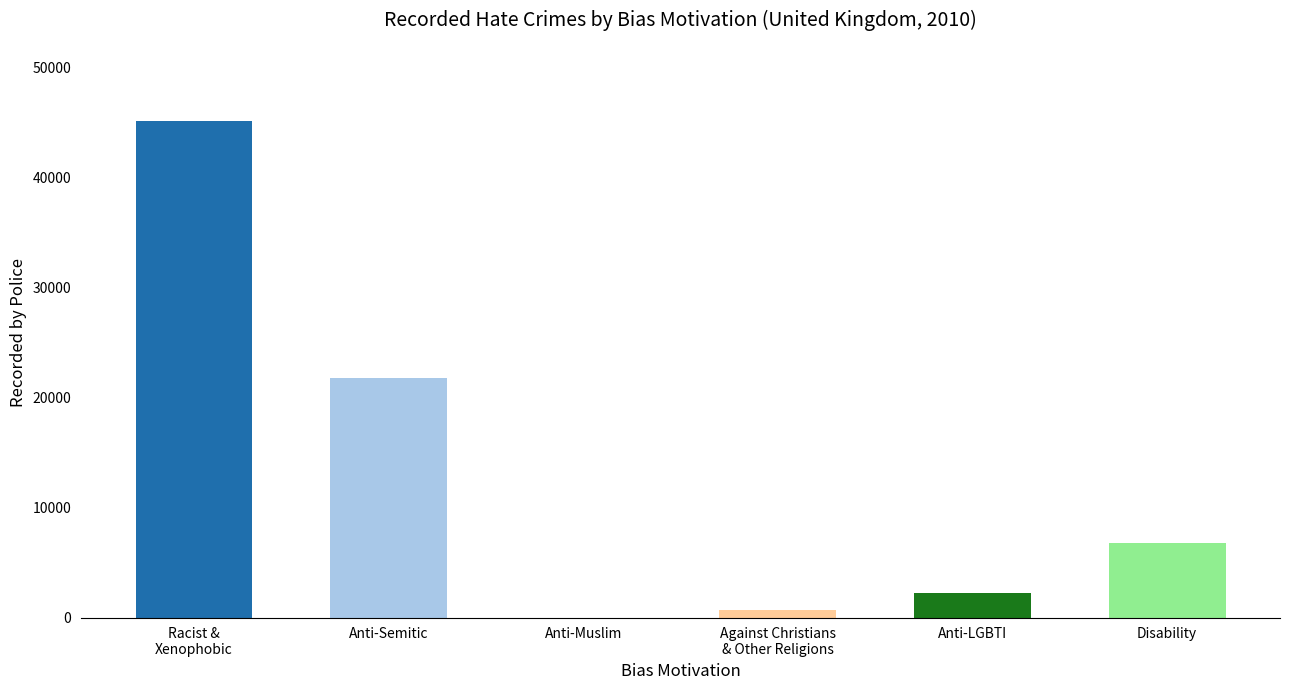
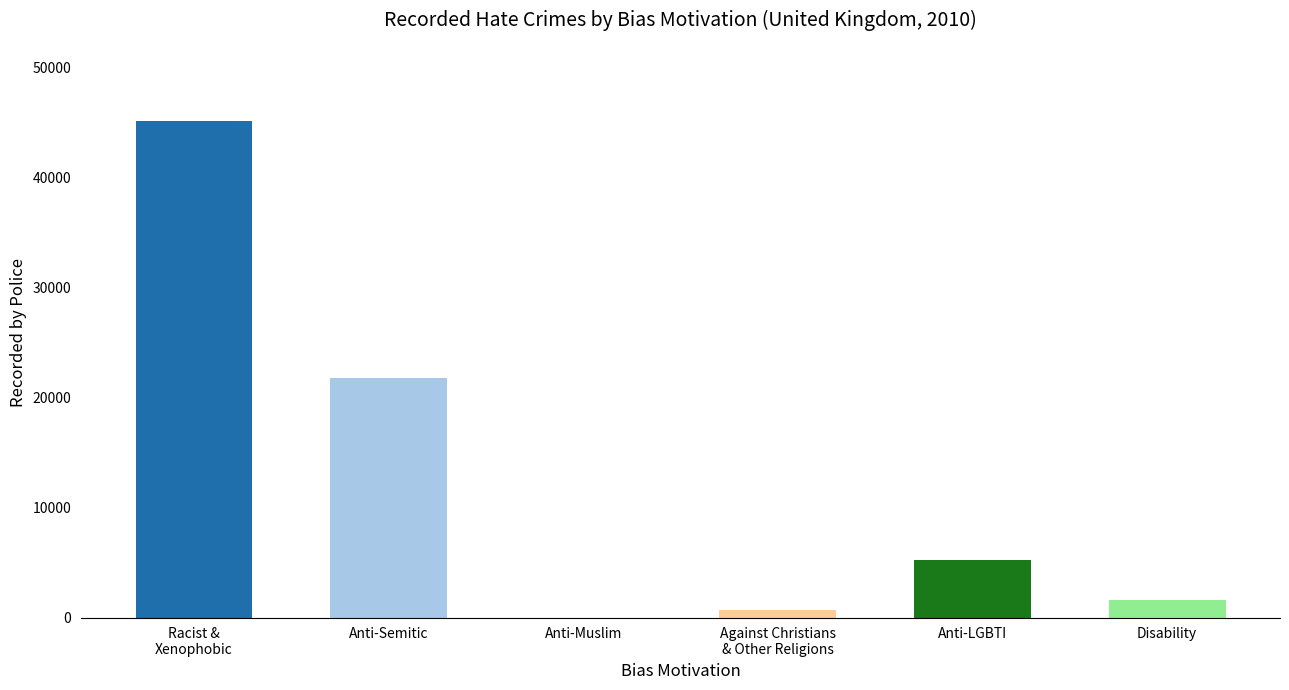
Anti-LGBTI: 2300 -> 5200
Disability: 6800 -> 1600
